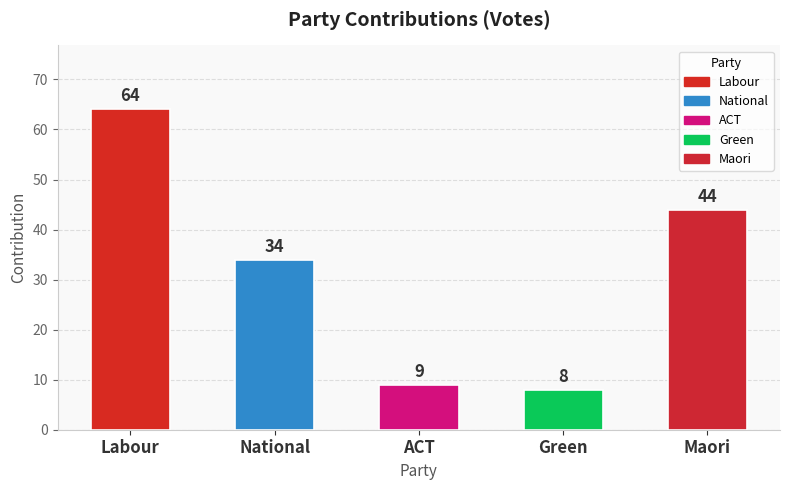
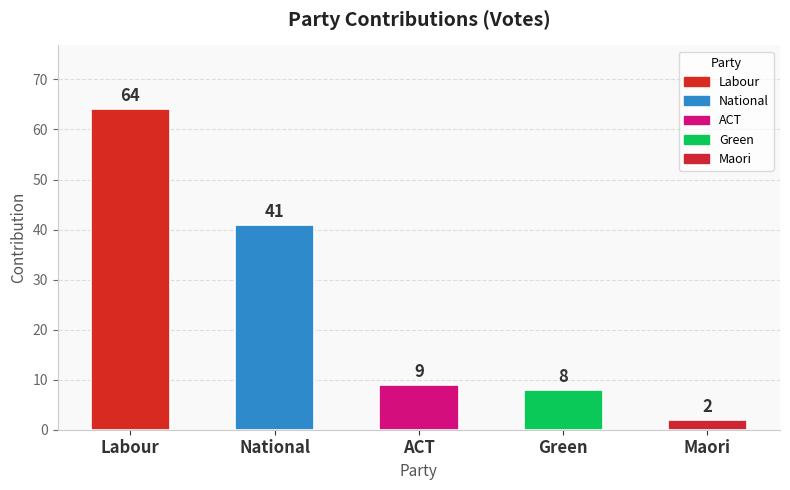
National: 34 -> 41
Maori: 44 -> 2
